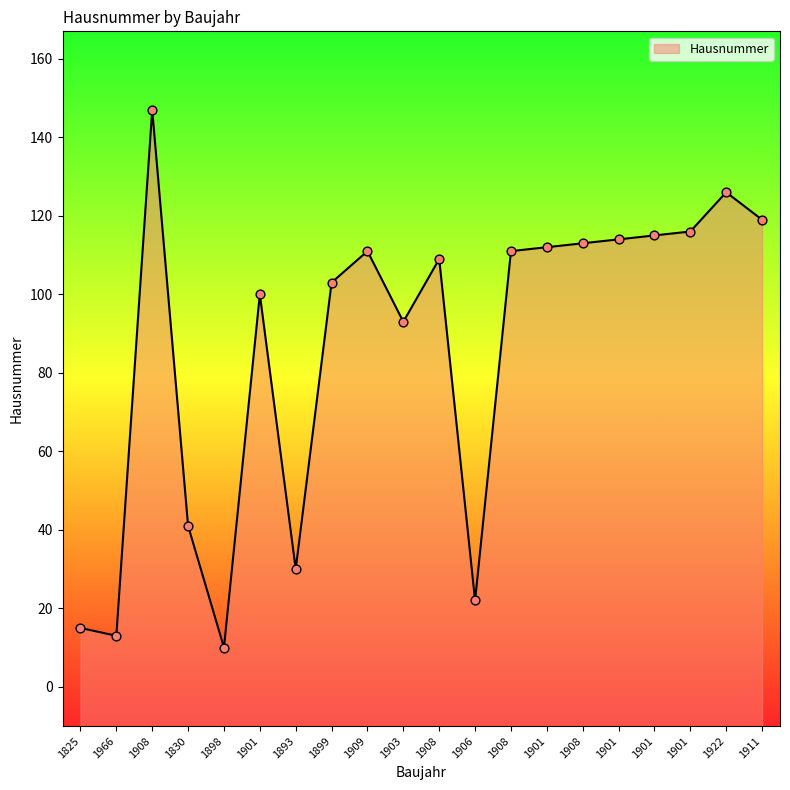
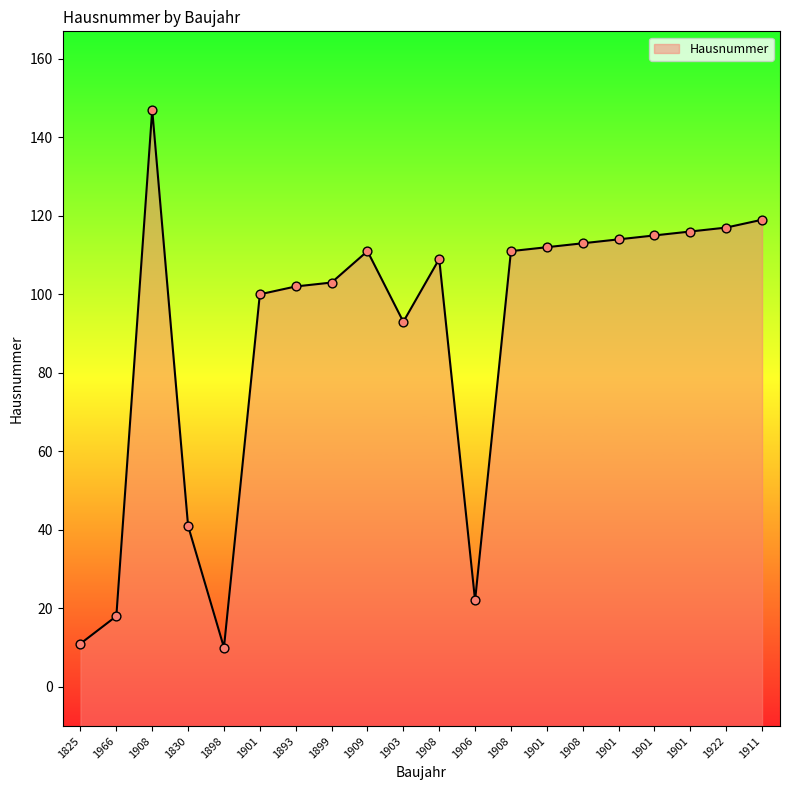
1825: 15 -> 11
1966: 13 -> 18
1893: 30 -> 102
1922: 126 -> 117
